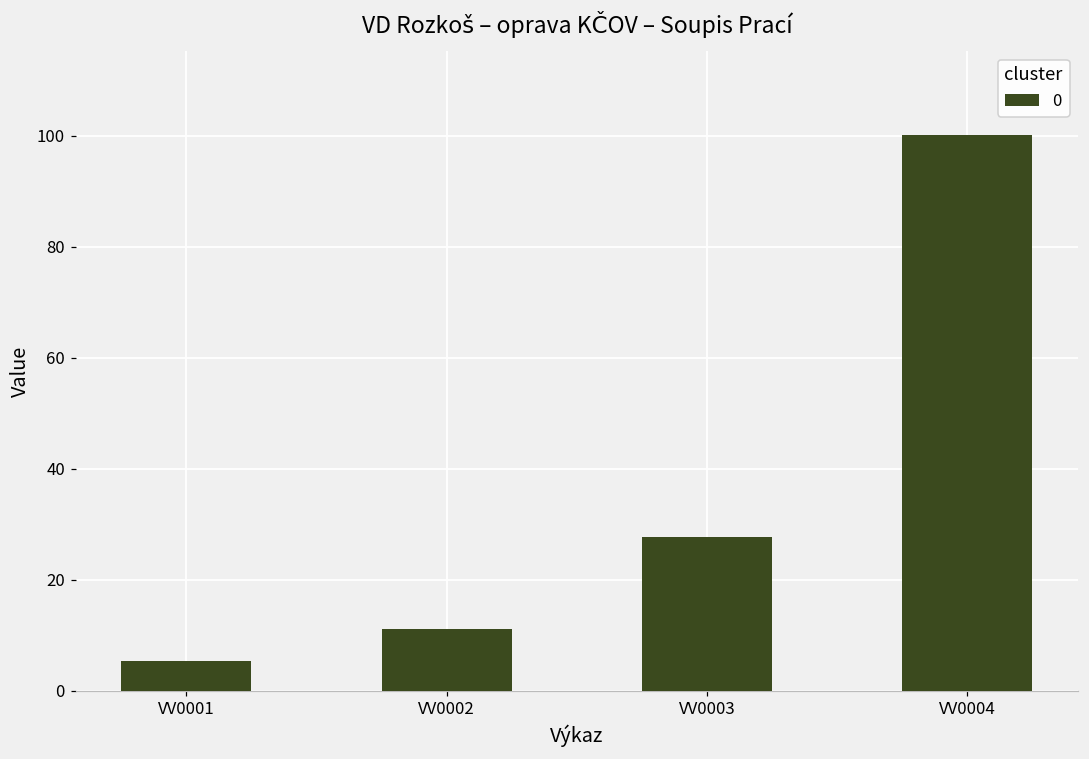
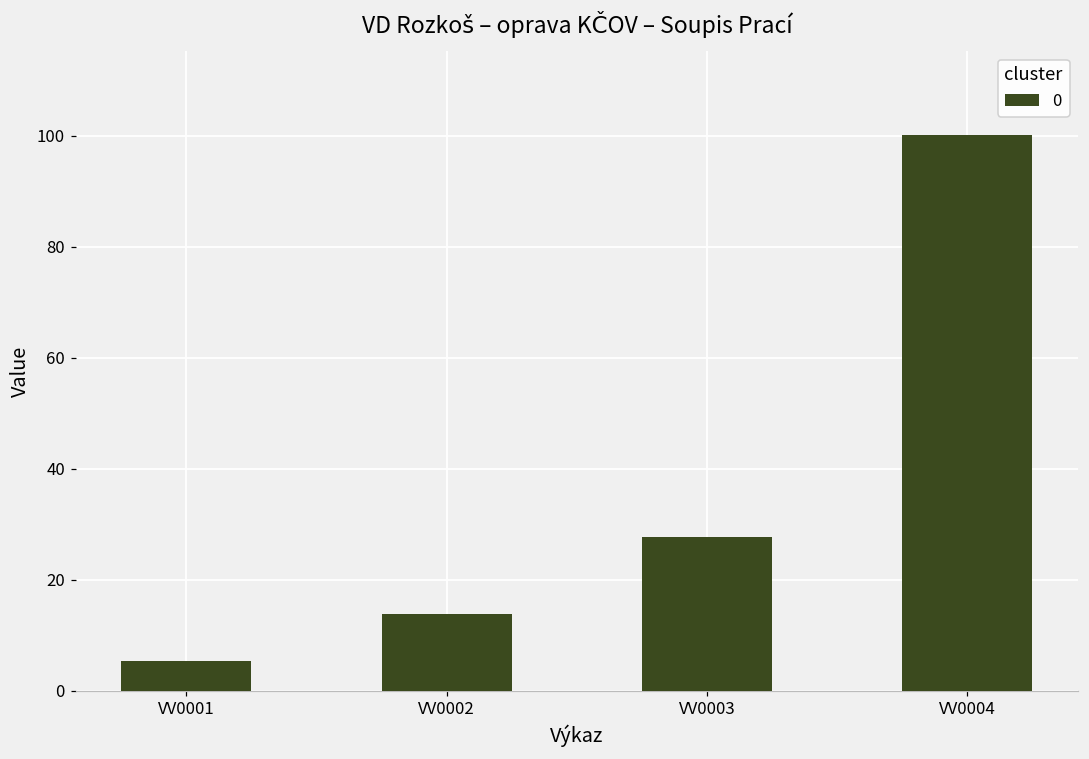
VV0002: 11 -> 14
